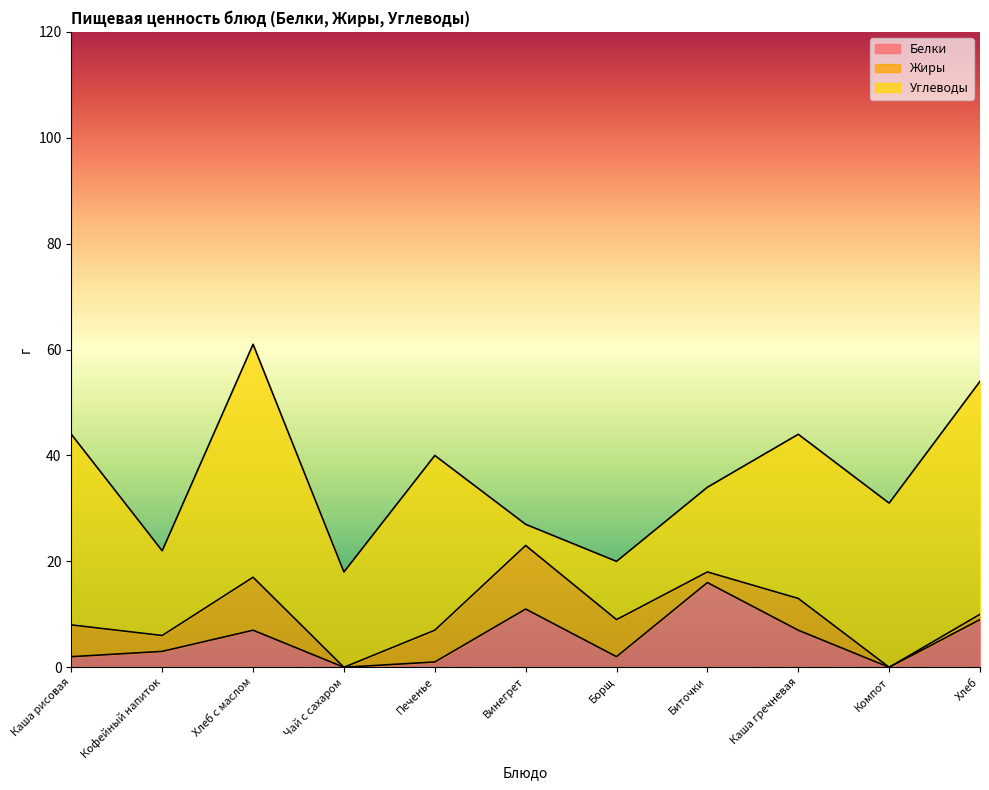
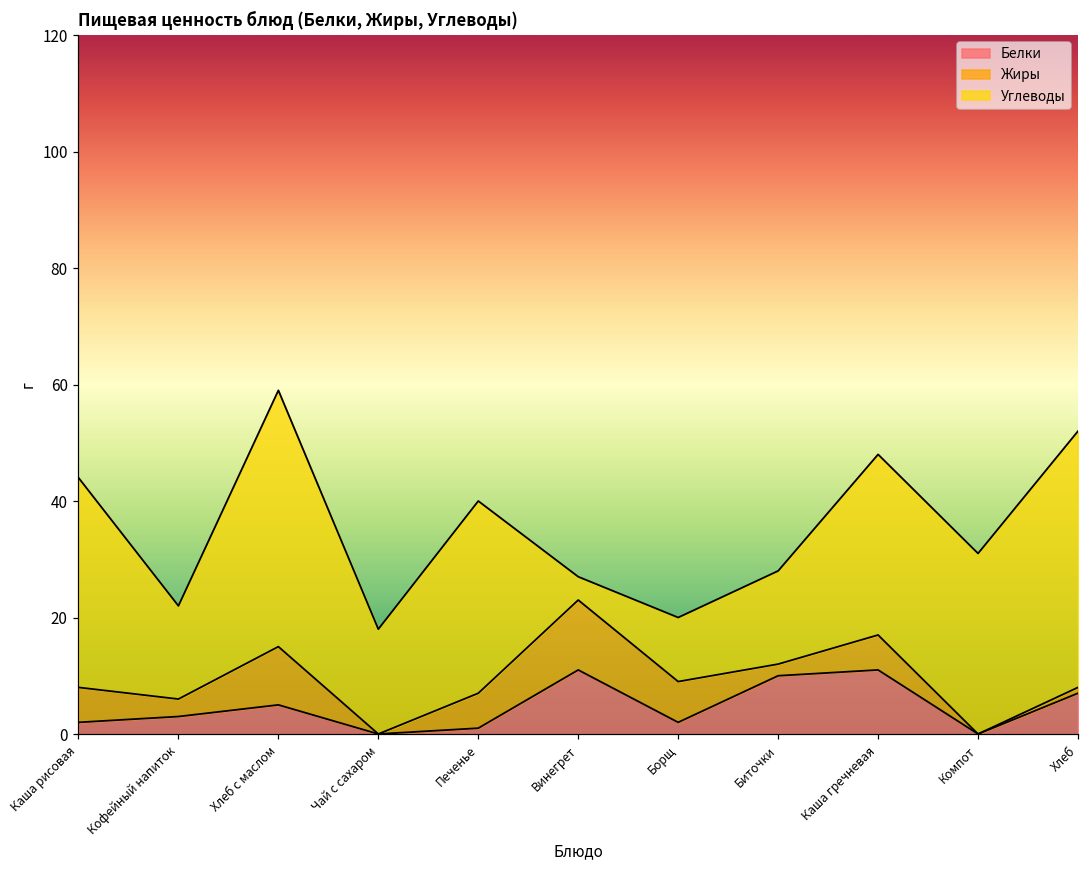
Белки, Хлеб с маслом: 7 -> 5
Белки, Биточки: 16 -> 10
Белки, Каша гречневая: 7 -> 11
Белки, Хлеб: 9 -> 7
